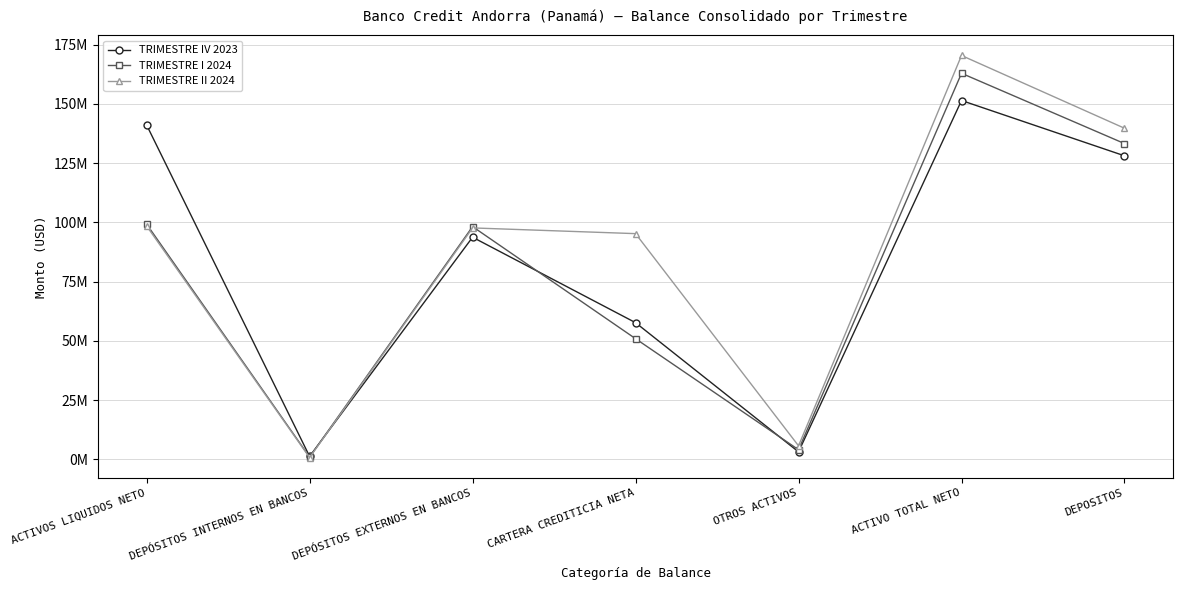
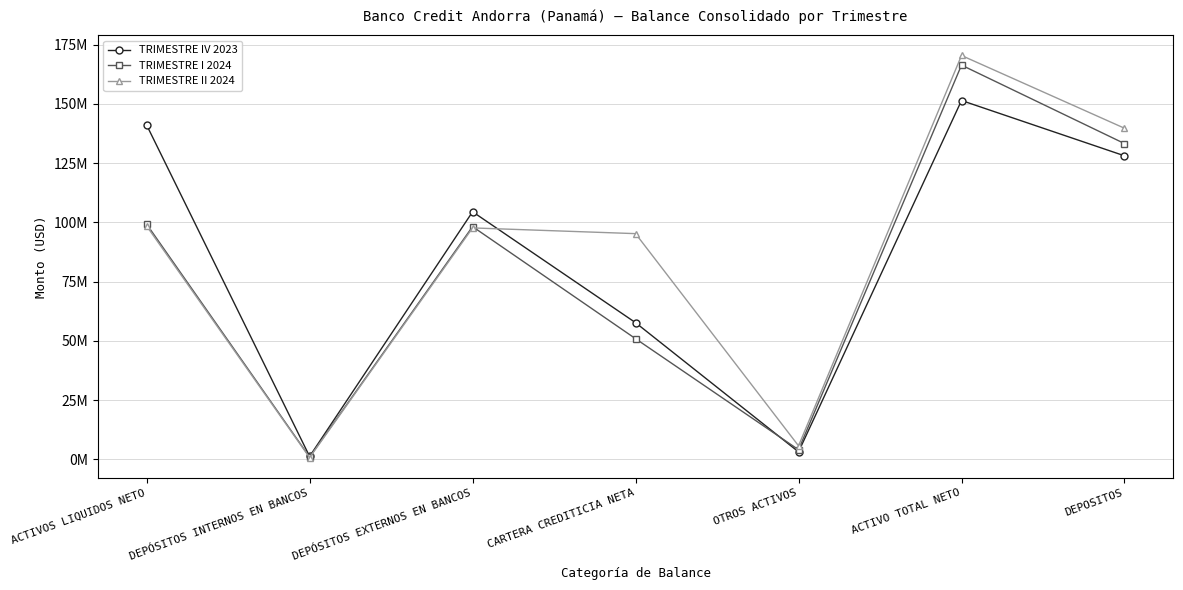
TRIMESTRE IV 2023, DEPÓSITOS EXTERNOS EN BANCOS: 94000000 -> 104000000
TRIMESTRE I 2024, ACTIVO TOTAL NETO: 163000000 -> 166000000
